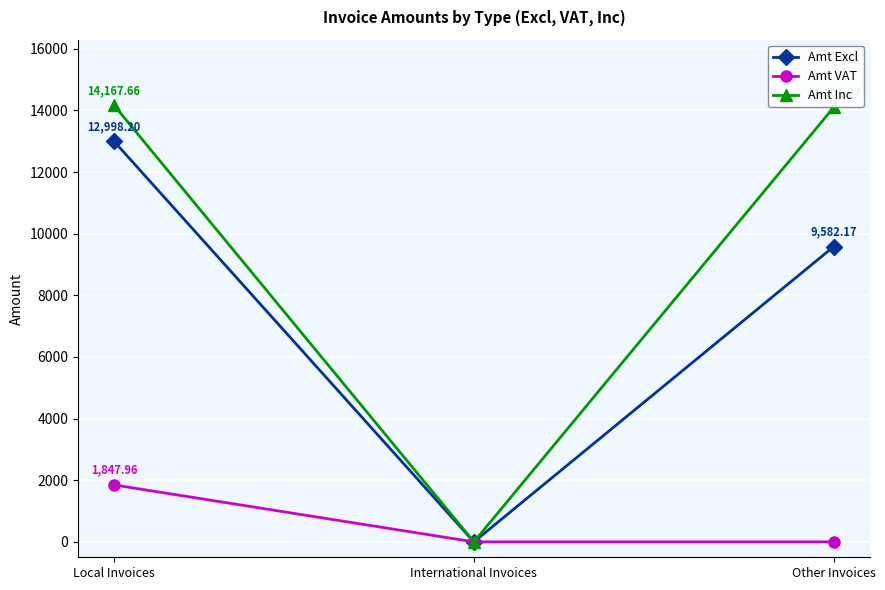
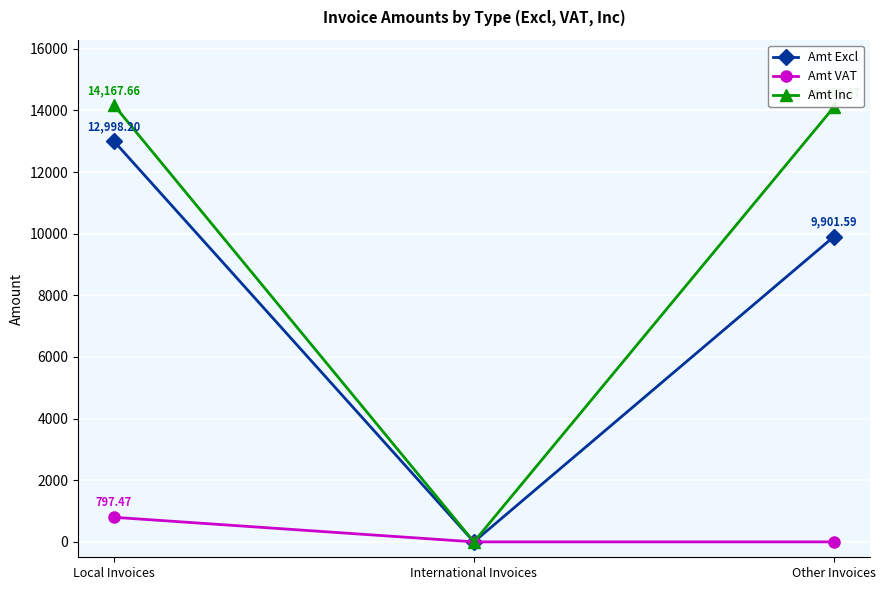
Amt VAT, Local Invoices: 1,847.96 -> 797.47
Amt Excl, Other Invoices: 9,582.17 -> 9,901.59
